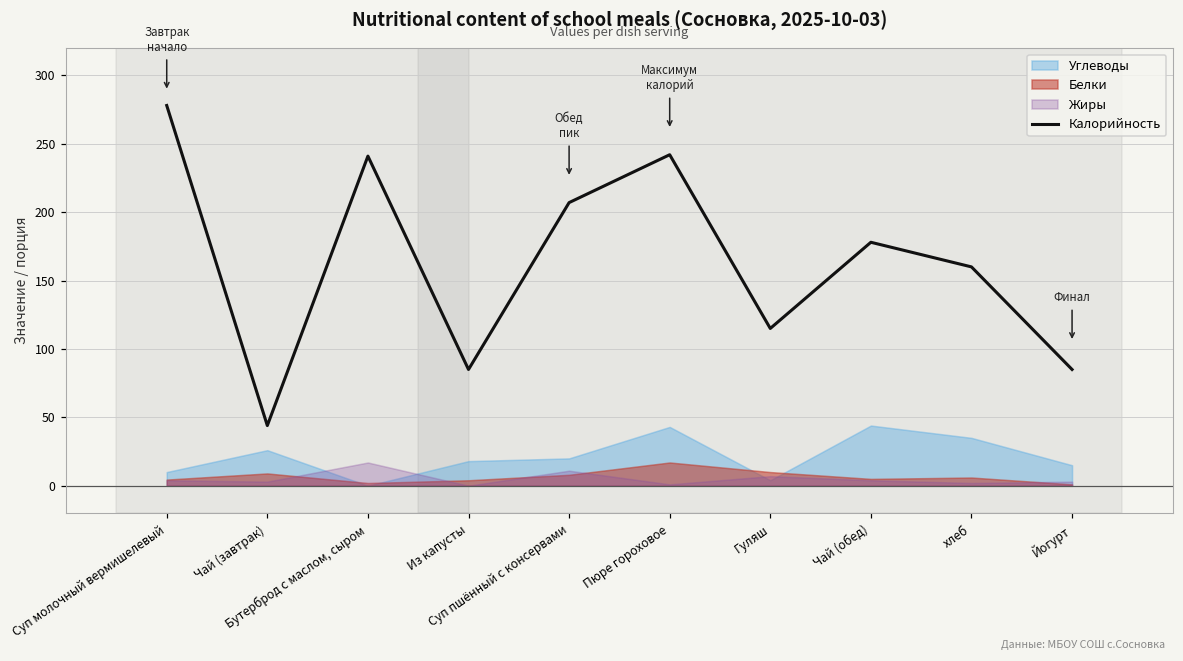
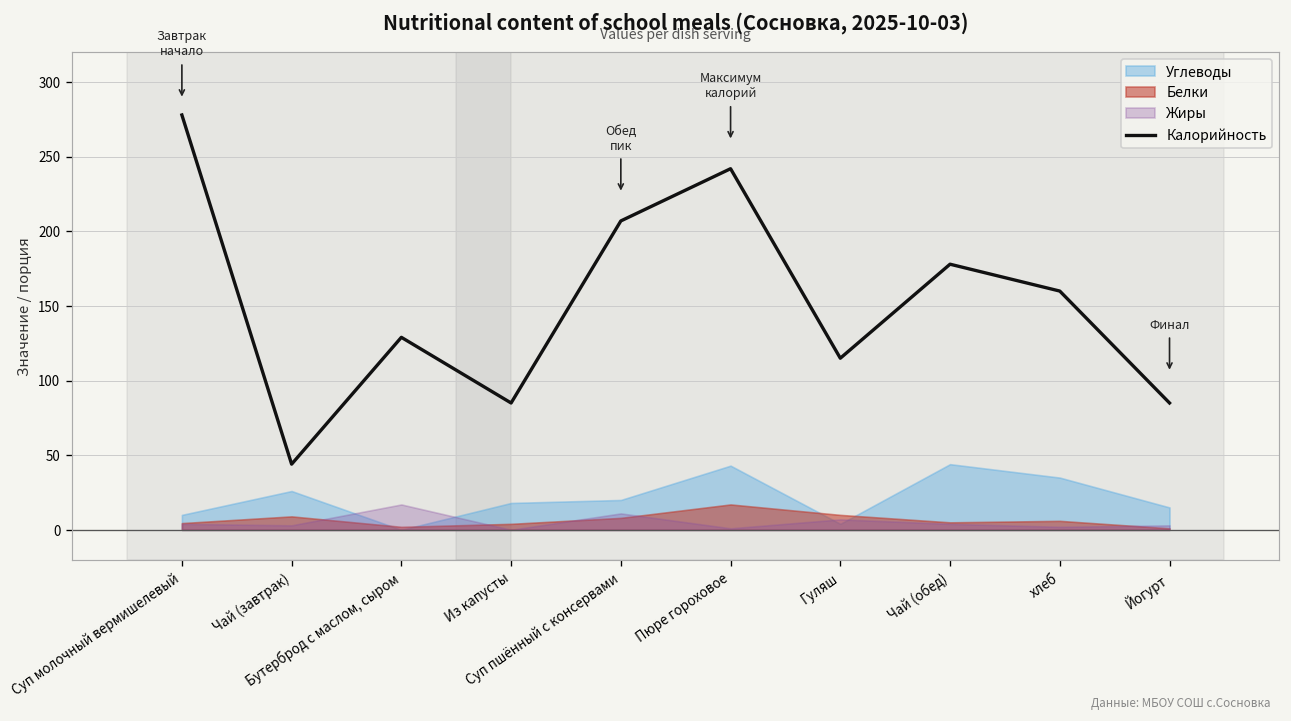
Калорийность, Бутерброд с маслом, сыром: 241 -> 129
